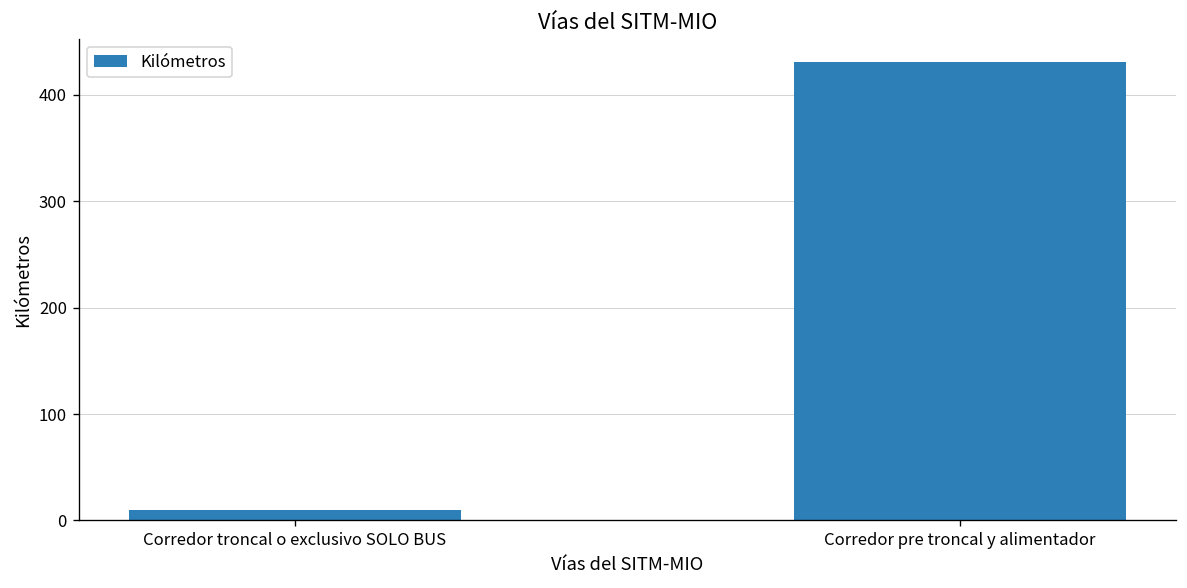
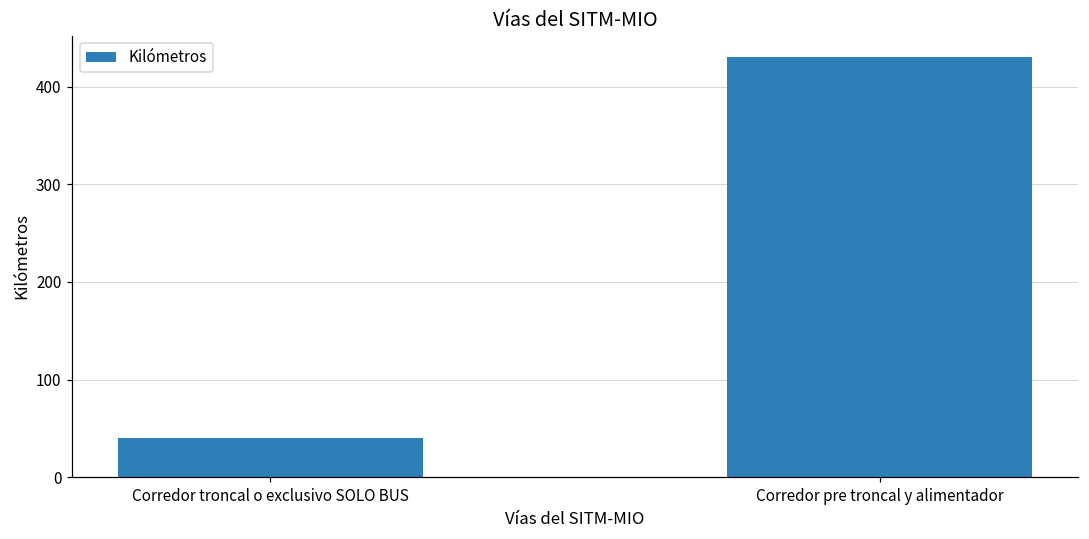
Corredor troncal o exclusivo SOLO BUS: 10 -> 40
